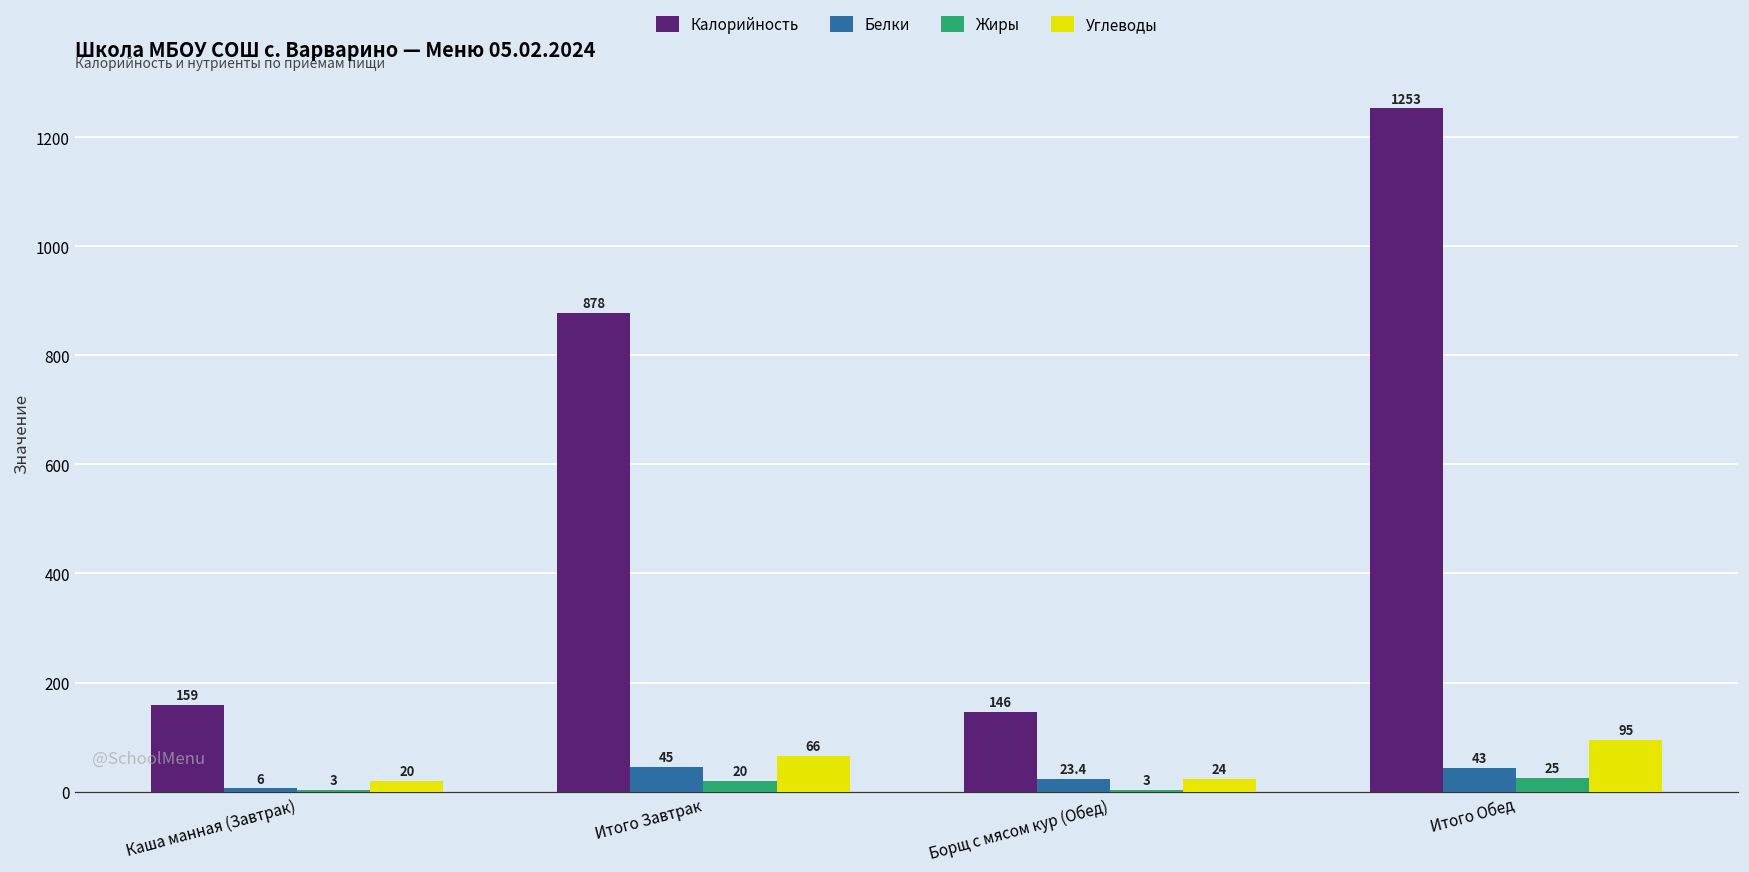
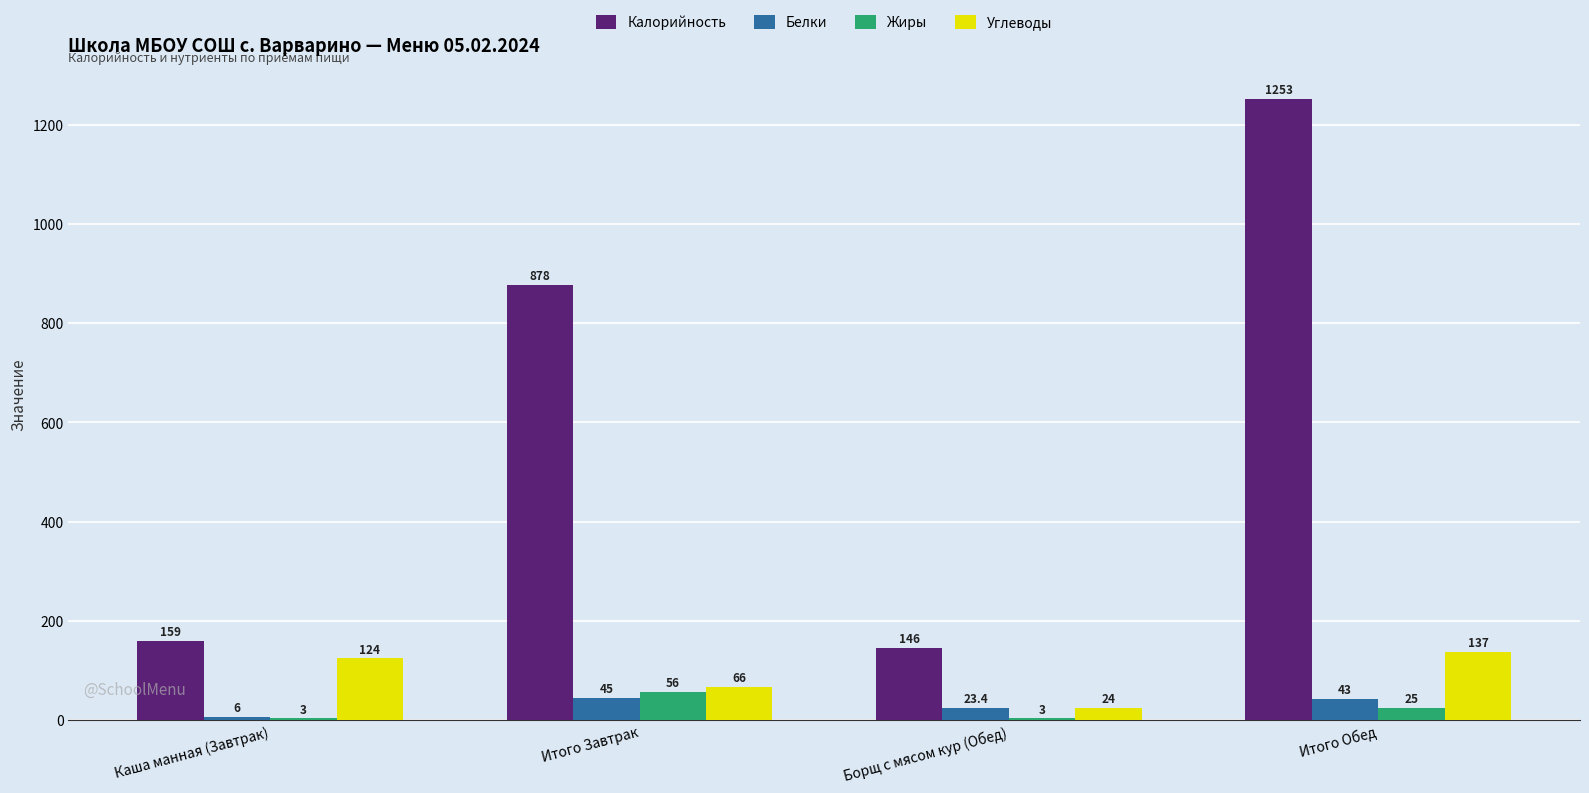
Углеводы, Каша манная (Завтрак): 20 -> 124
Жиры, Итого Завтрак: 20 -> 56
Углеводы, Итого Обед: 95 -> 137
